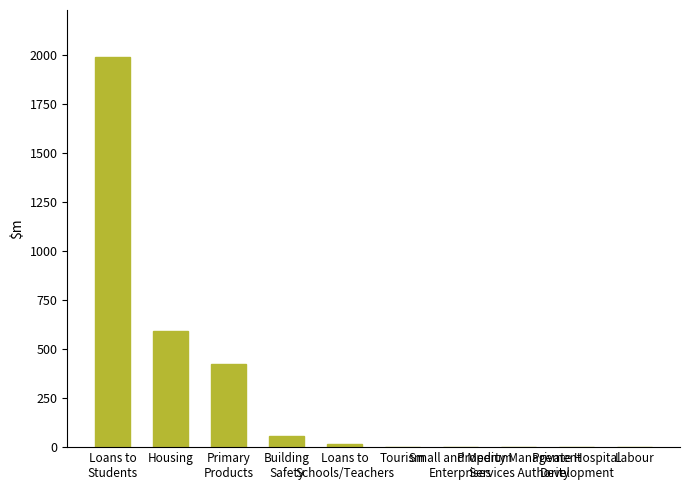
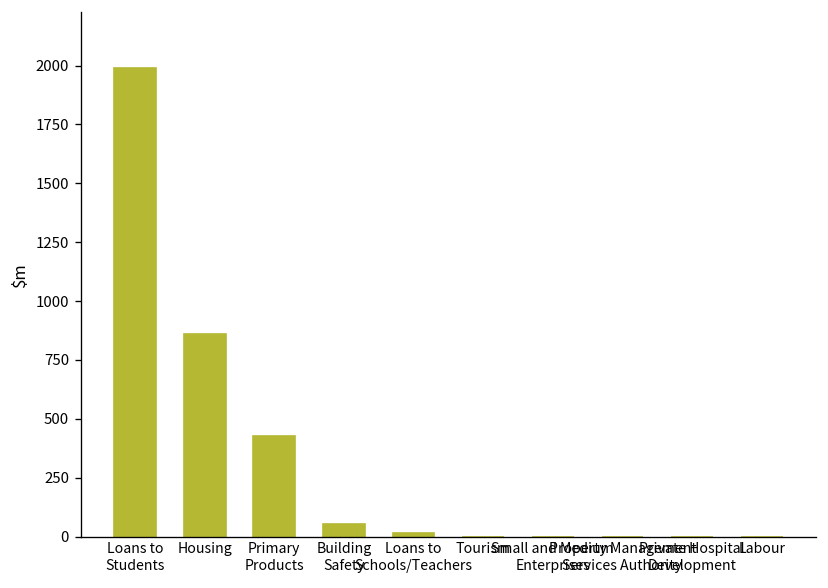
Housing: 590 -> 860
